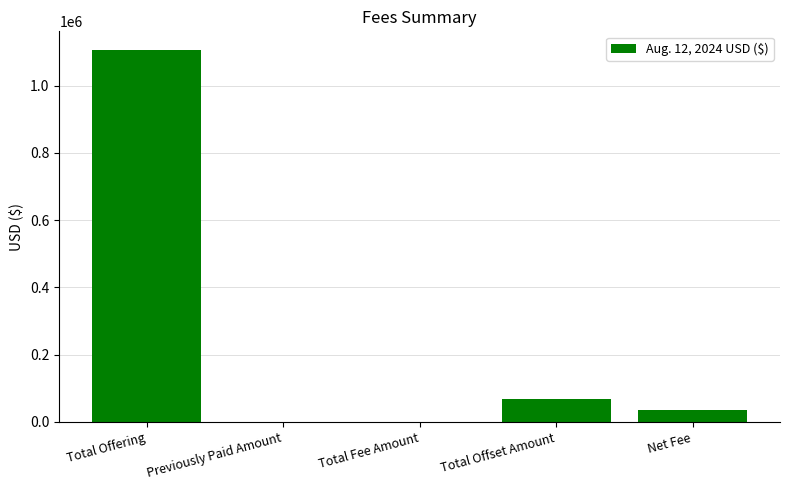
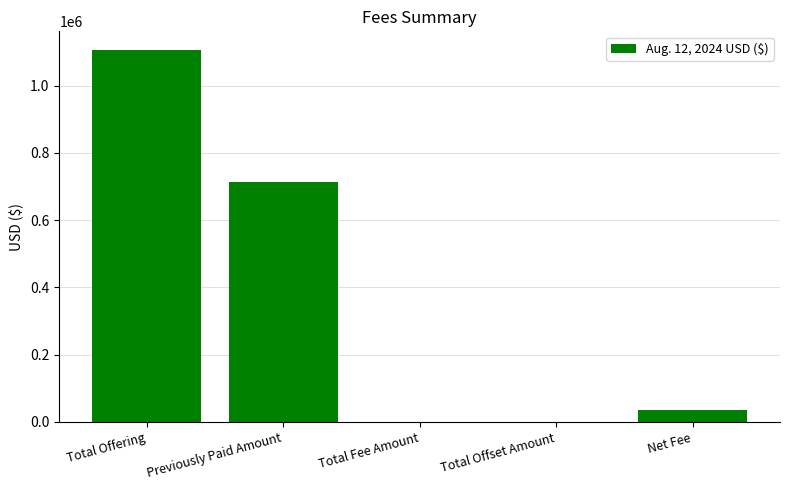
Previously Paid Amount: 0 -> 710000
Total Offset Amount: 70000 -> 0
